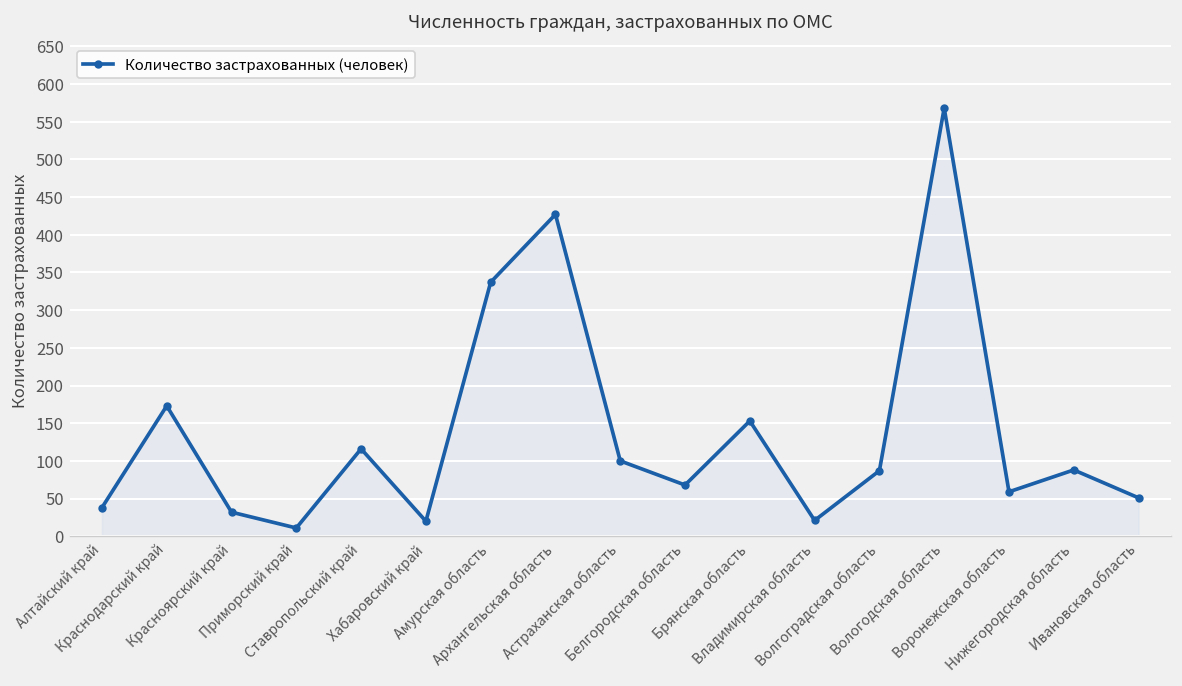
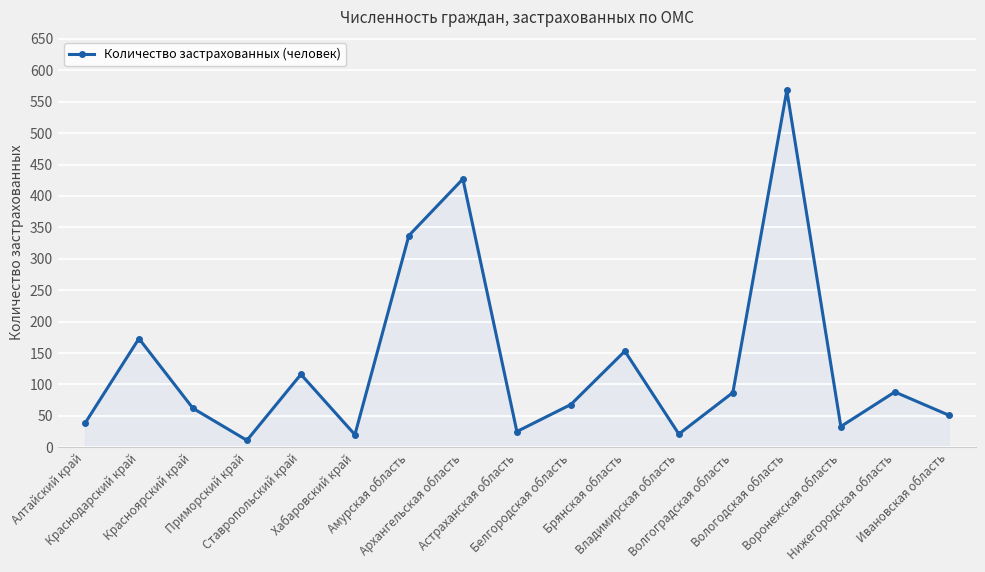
Красноярский край: 30 -> 60
Астраханская область: 100 -> 30
Воронежская область: 60 -> 30
